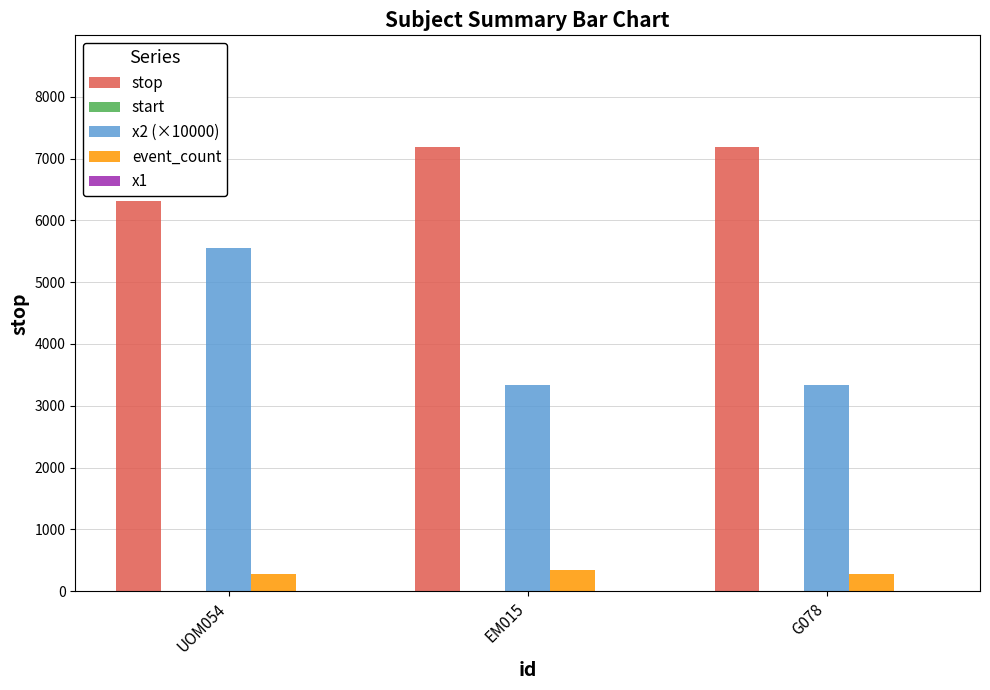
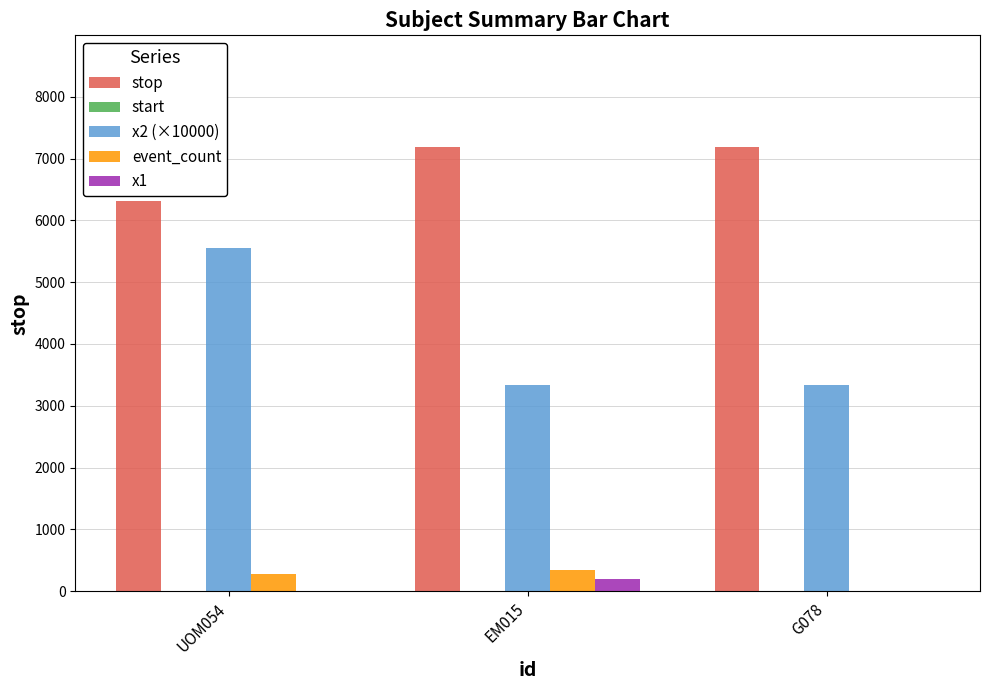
x1, EM015: 0 -> 200
event_count, G078: 300 -> 0
